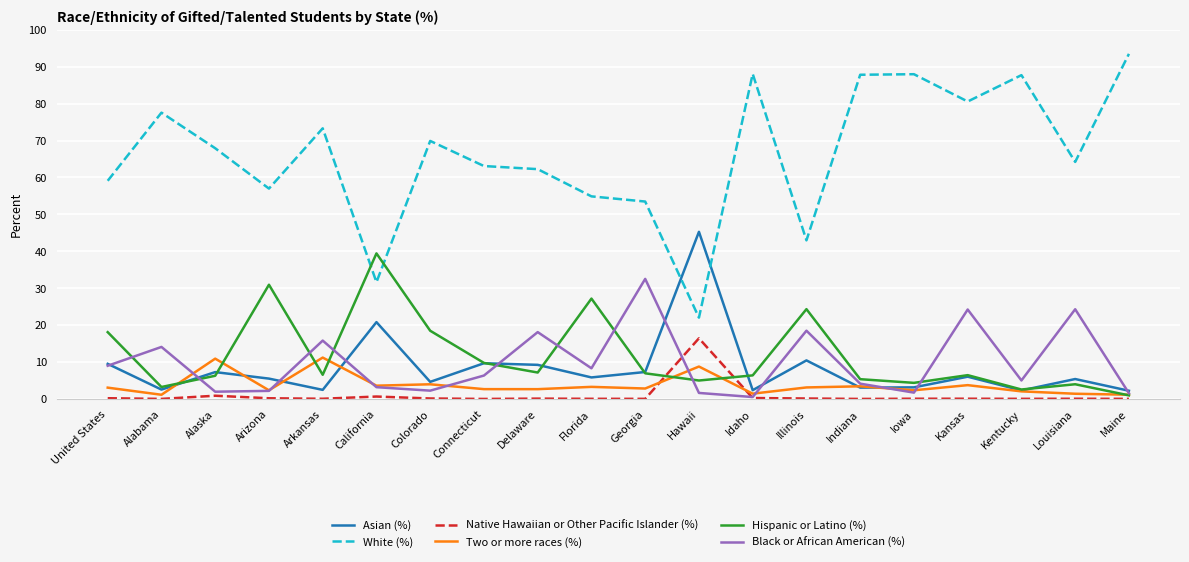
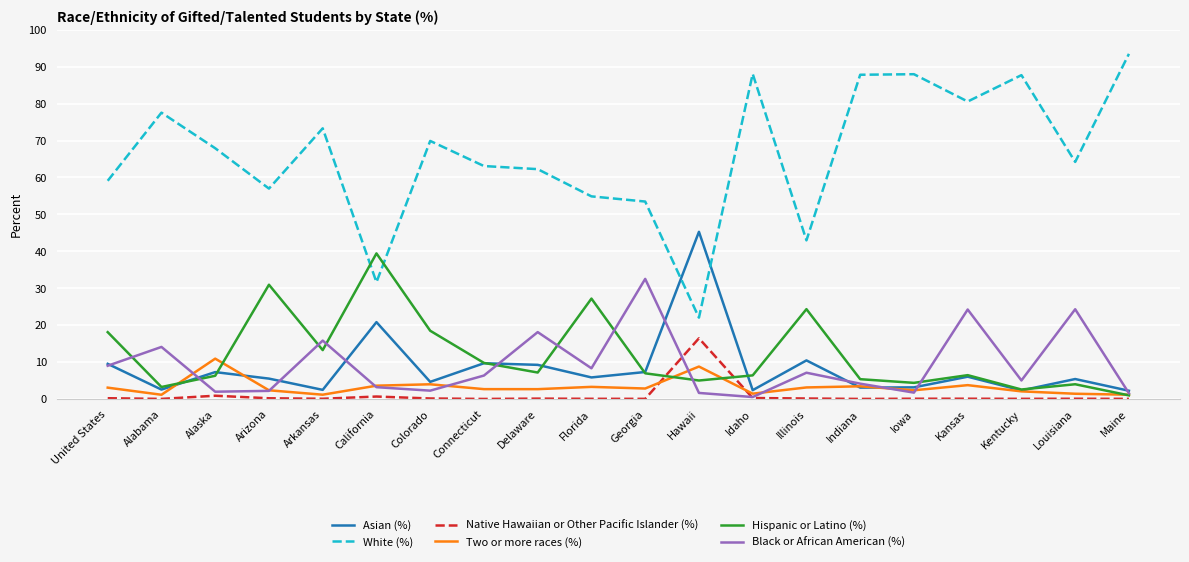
Two or more races (%), Arkansas: 11 -> 1
Hispanic or Latino (%), Arkansas: 7 -> 13
Black or African American (%), Illinois: 19 -> 7
